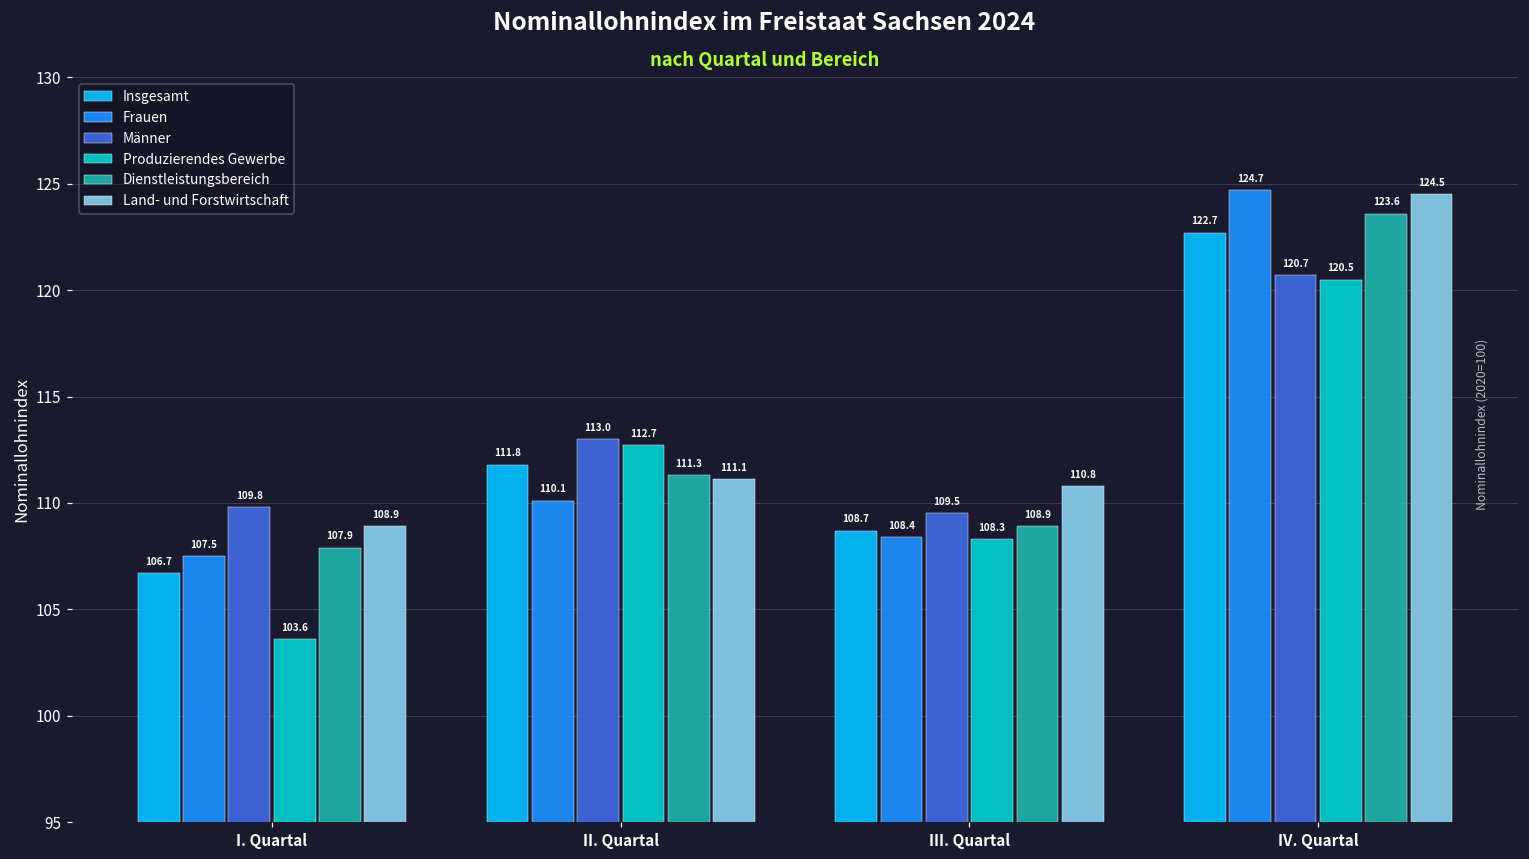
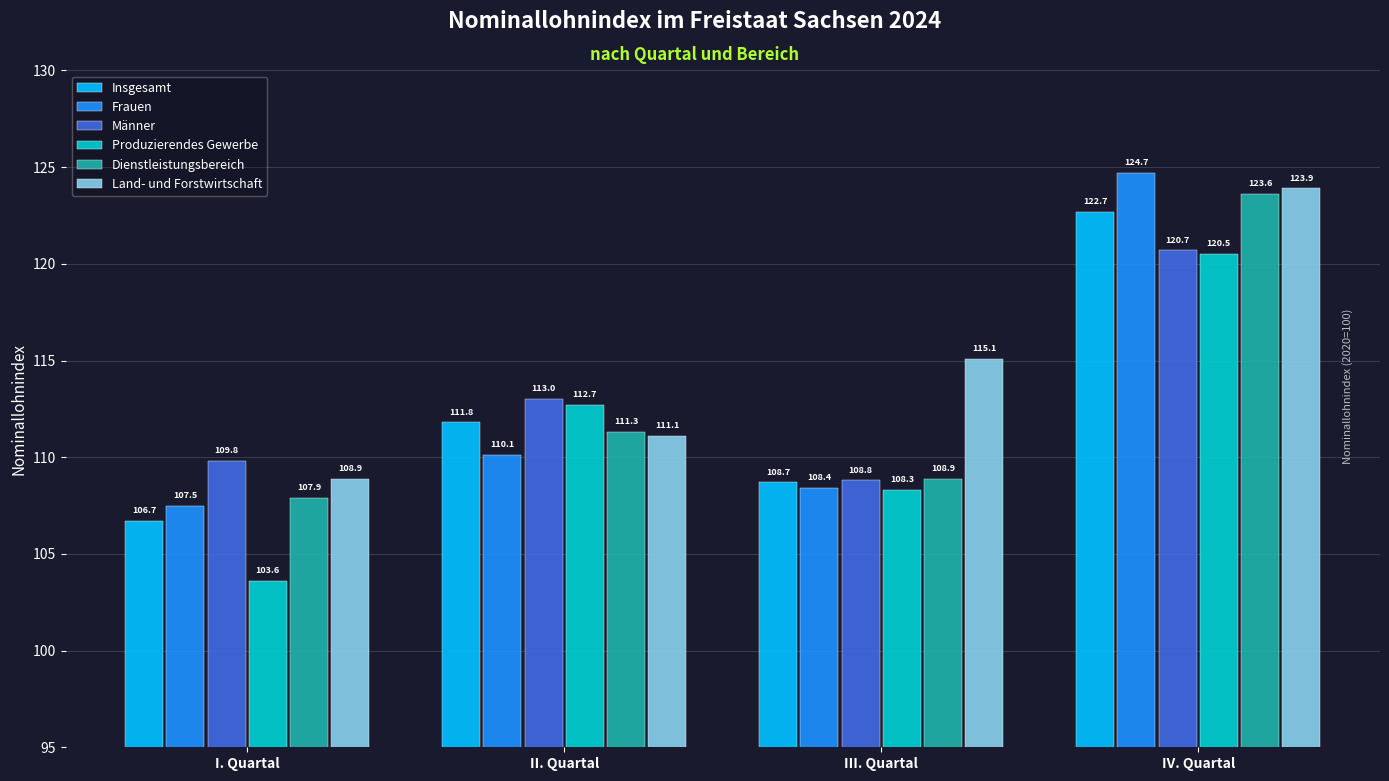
Männer, III. Quartal: 109.5 -> 108.8
Land- und Forstwirtschaft, III. Quartal: 110.8 -> 115.1
Land- und Forstwirtschaft, IV. Quartal: 124.5 -> 123.9
